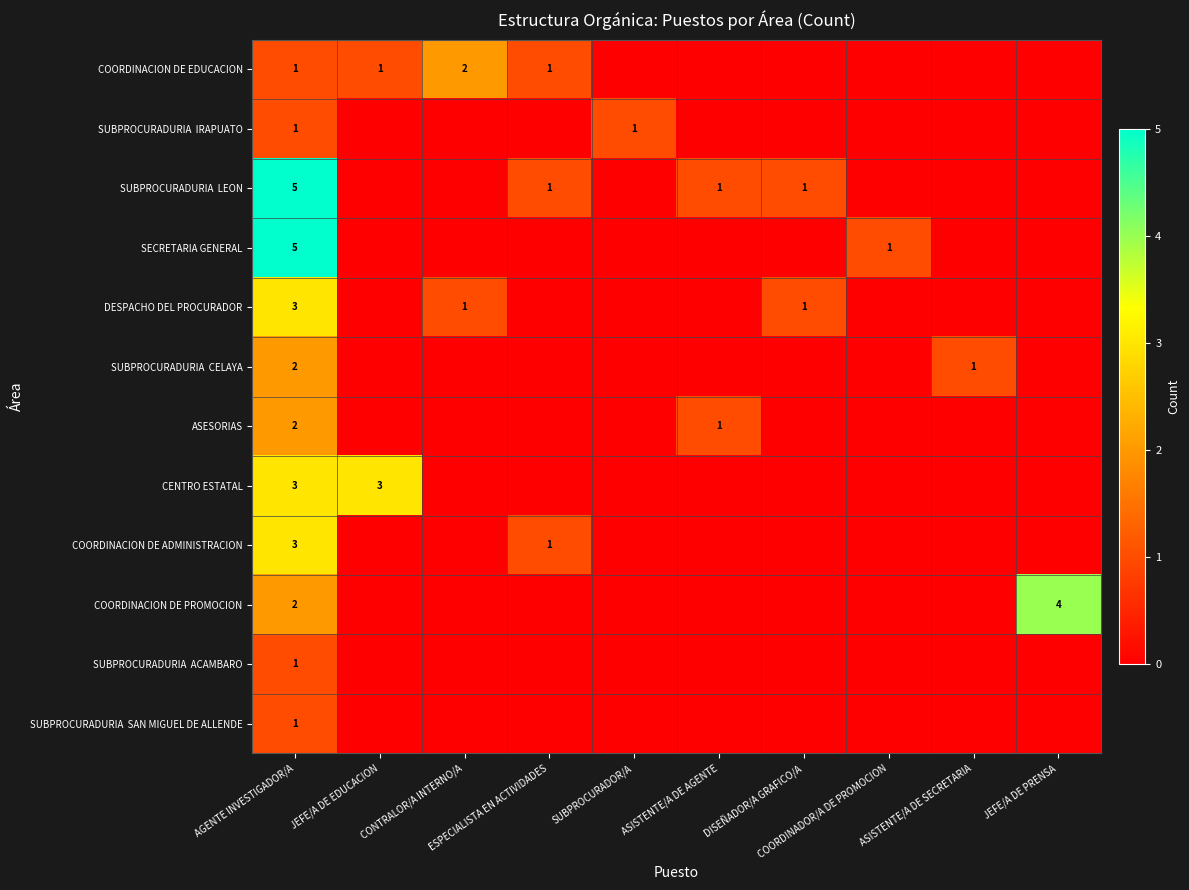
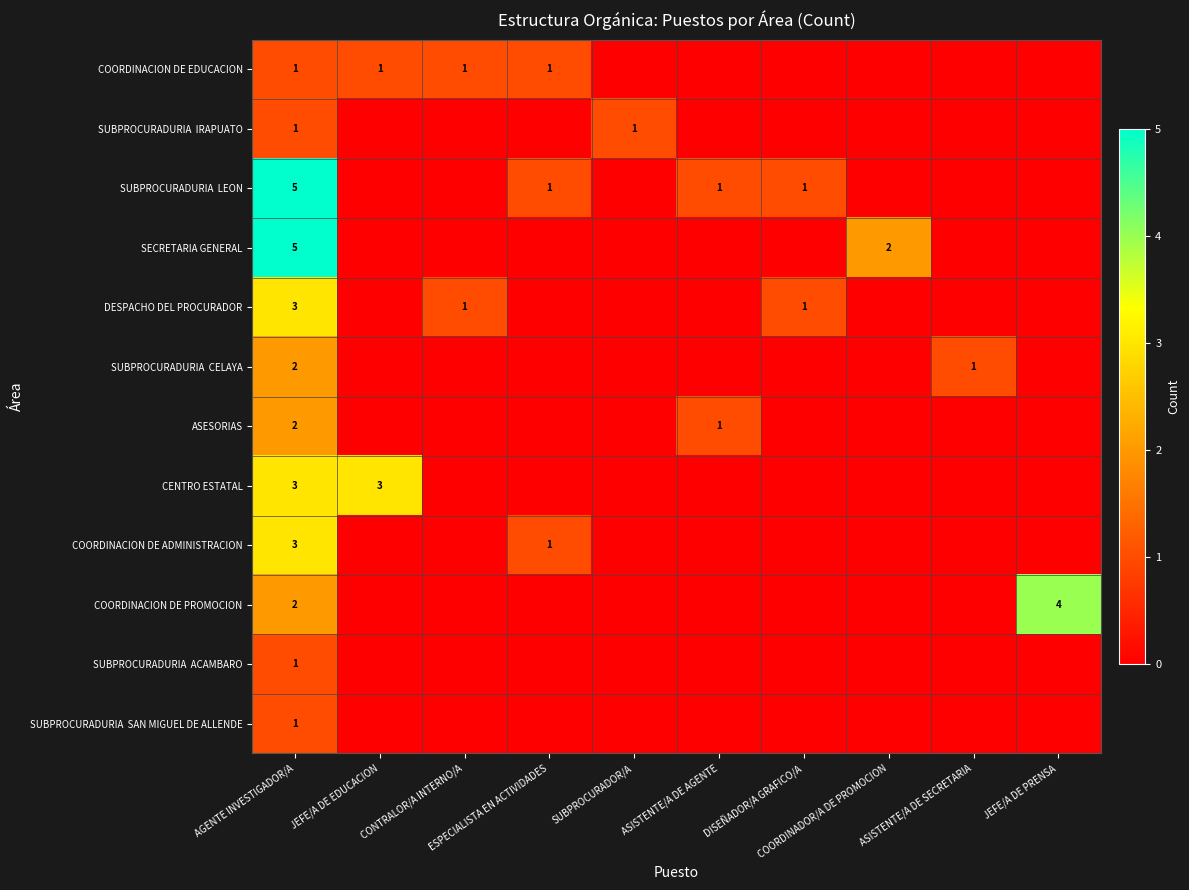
COORDINACION DE EDUCACION, CONTRALOR/A INTERNO/A: 2 -> 1
SECRETARIA GENERAL, COORDINADOR/A DE PROMOCION: 1 -> 2
